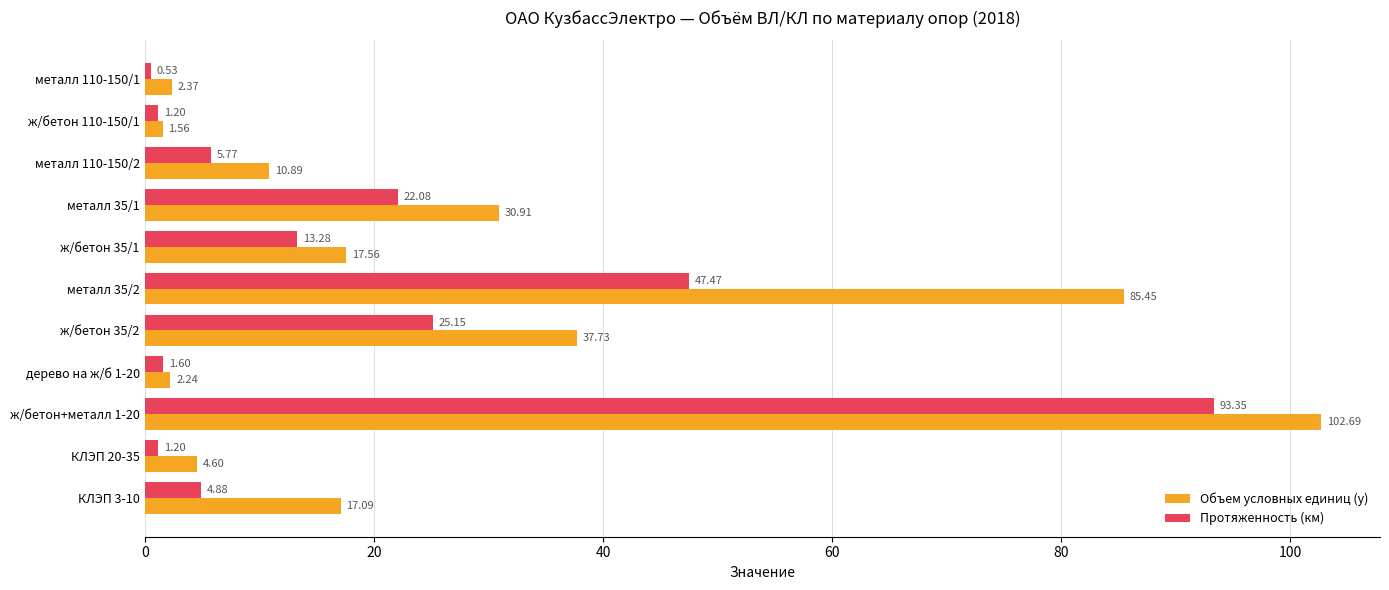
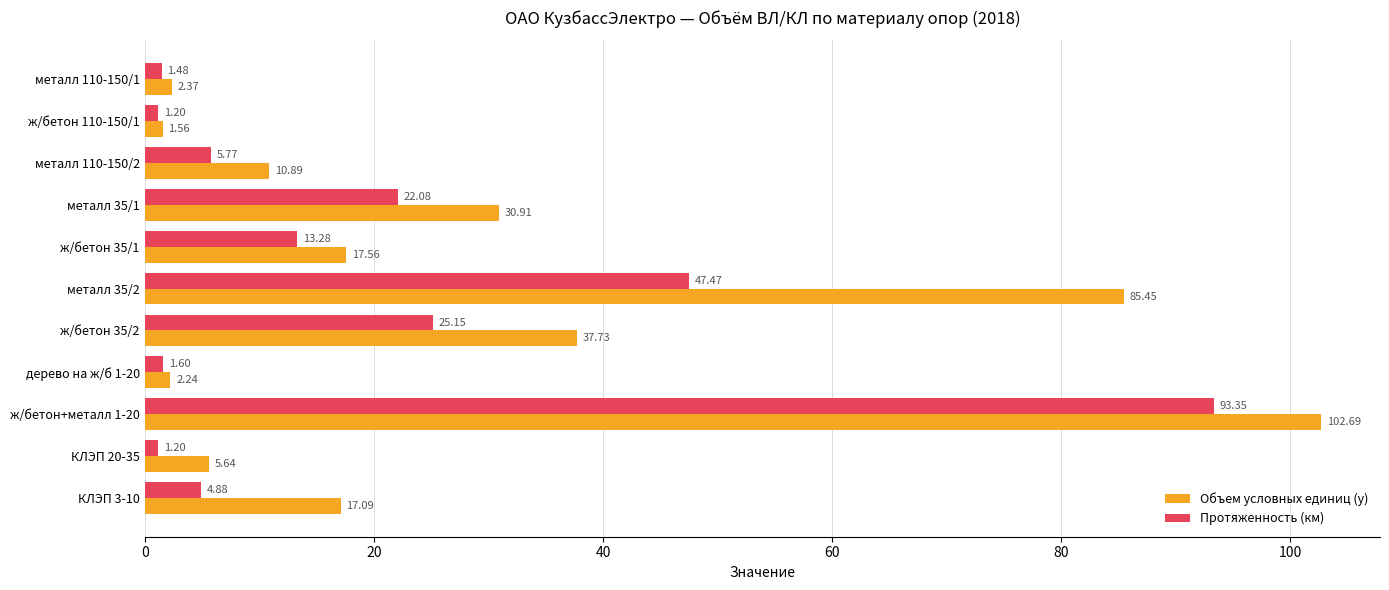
Протяженность (км), металл 110-150/1: 0.53 -> 1.48
Объем условных единиц (у), КЛЭП 20-35: 4.60 -> 5.64
